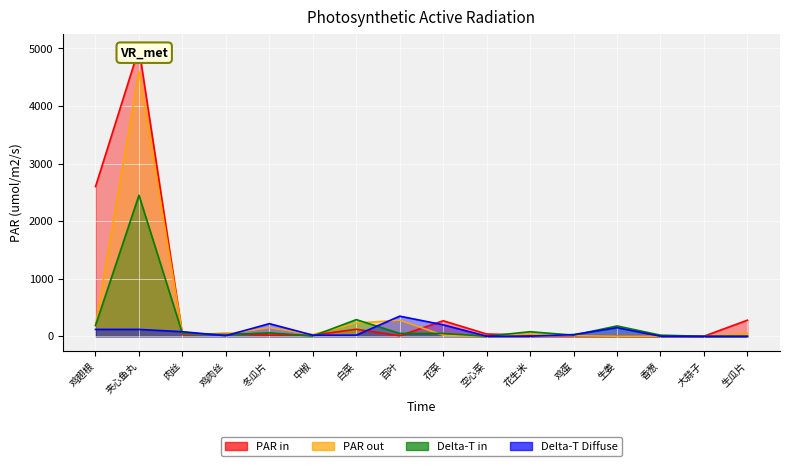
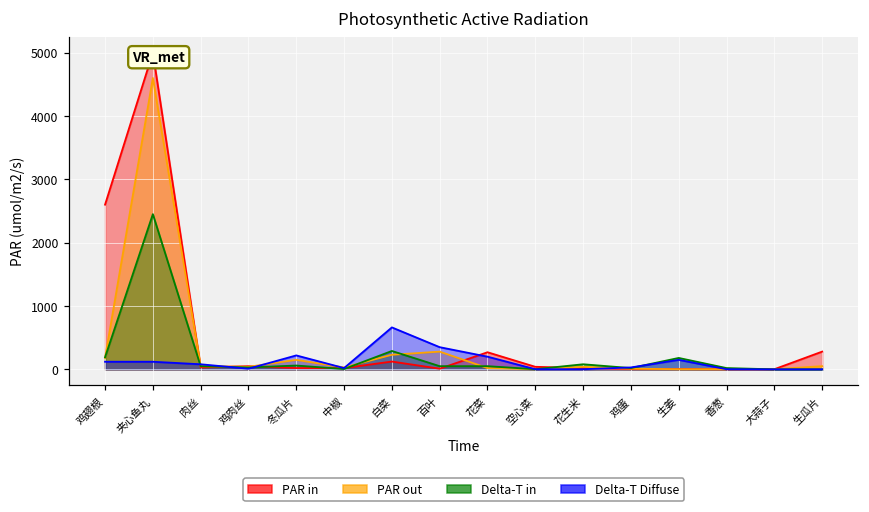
Delta-T Diffuse, 白菜: 0 -> 700
